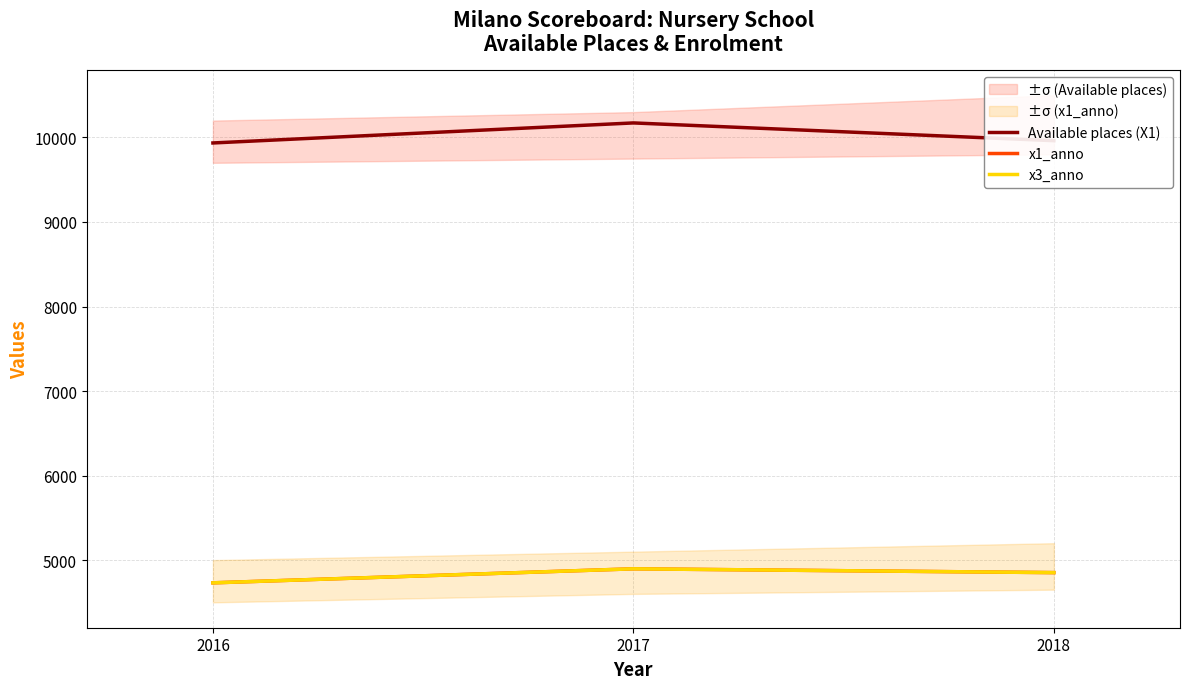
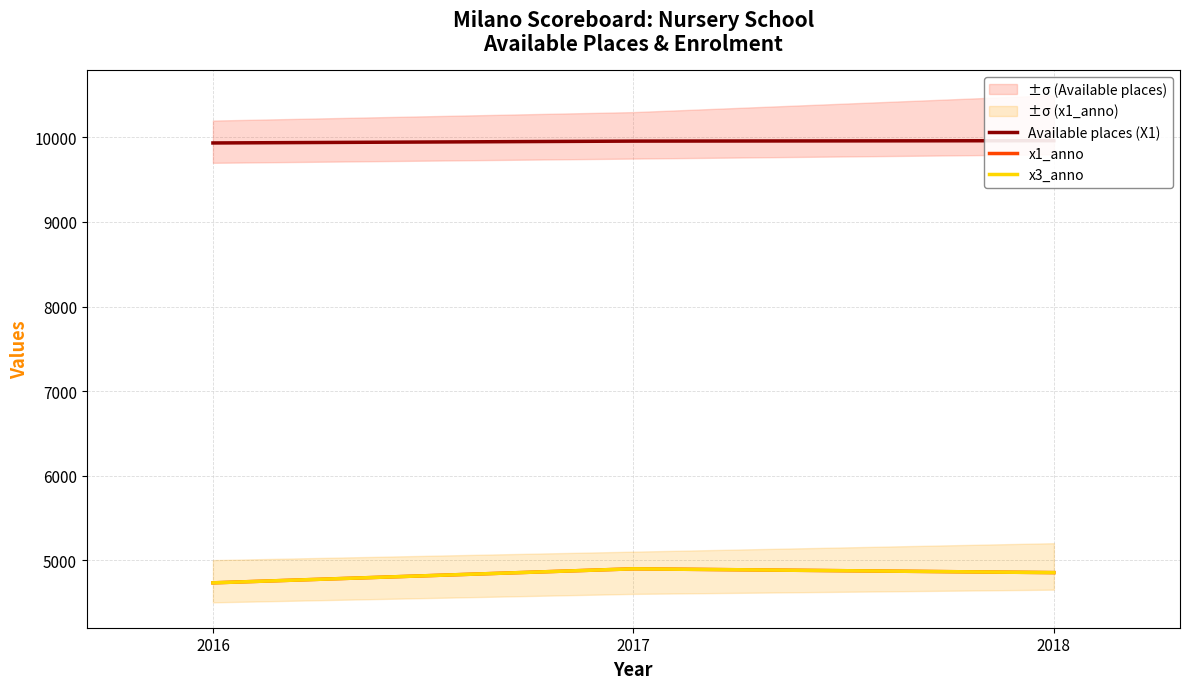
Available places (X1), 2017: 10200 -> 10000
